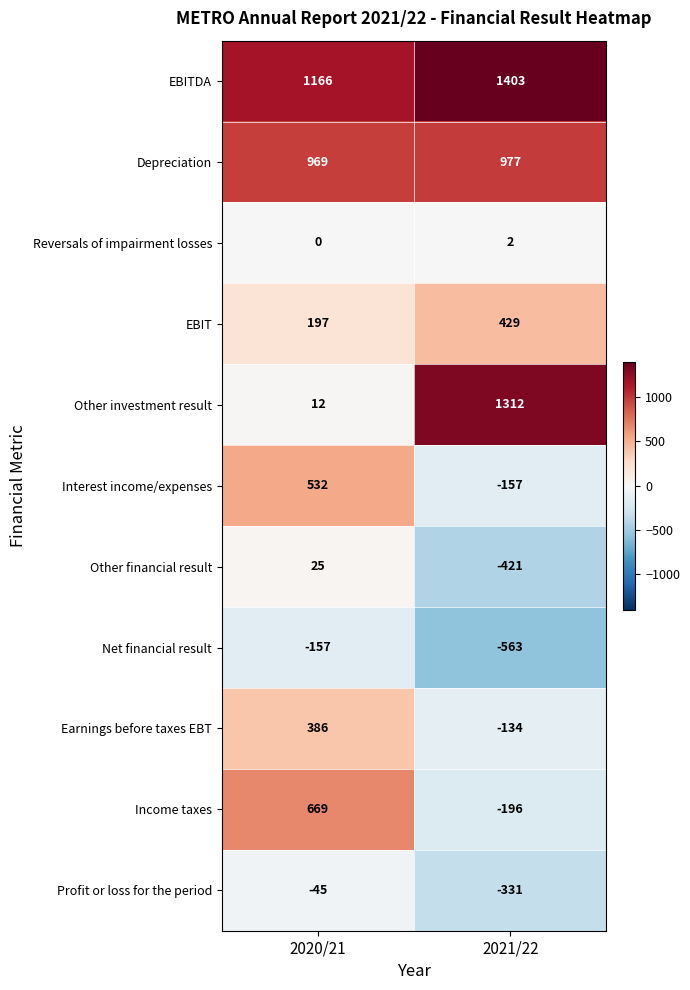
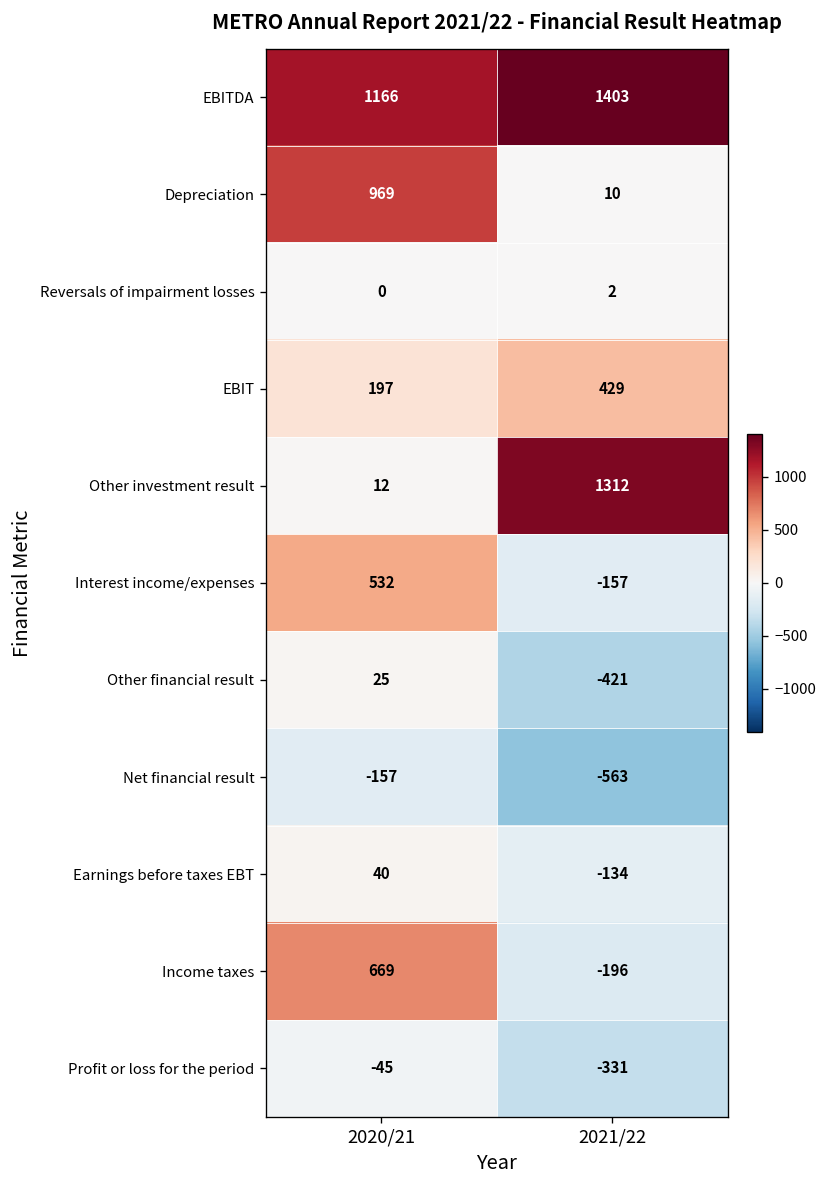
Depreciation, 2021/22: 977 -> 10
Earnings before taxes EBT, 2020/21: 386 -> 40
